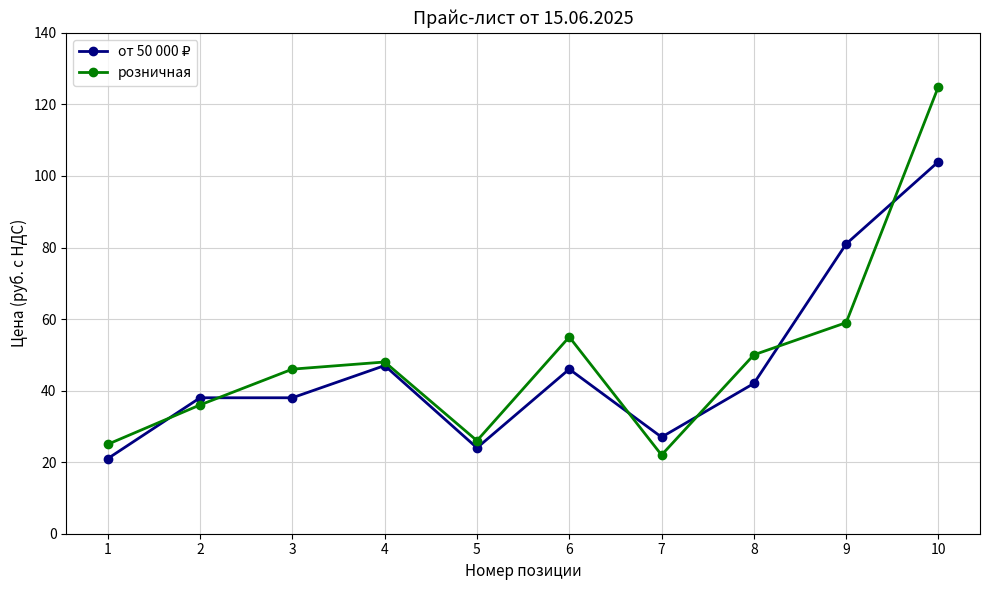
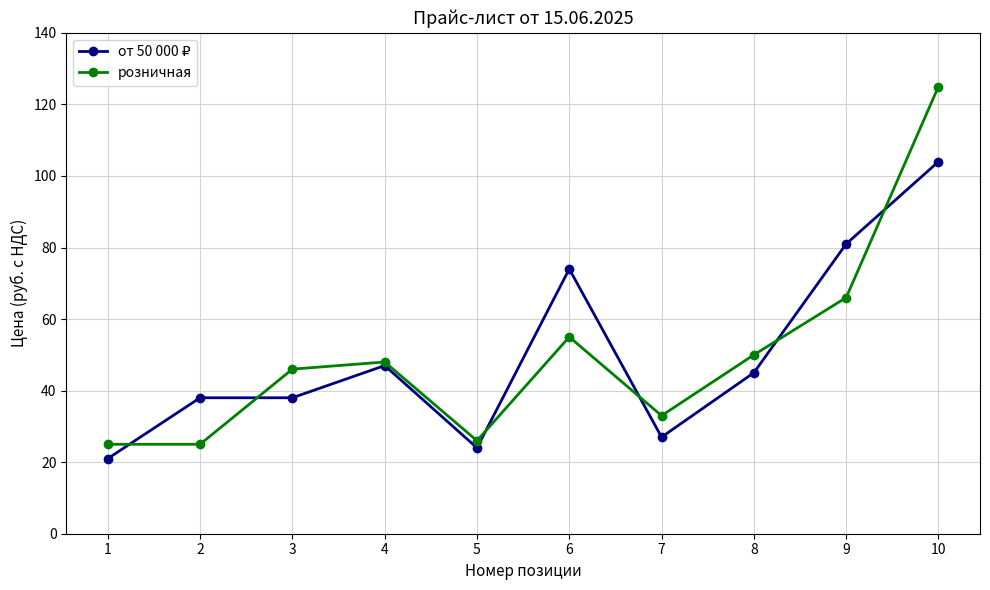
розничная, 2: 36 -> 25
от 50 000 ₽, 6: 46 -> 74
розничная, 7: 22 -> 33
от 50 000 ₽, 8: 42 -> 45
розничная, 9: 59 -> 66
